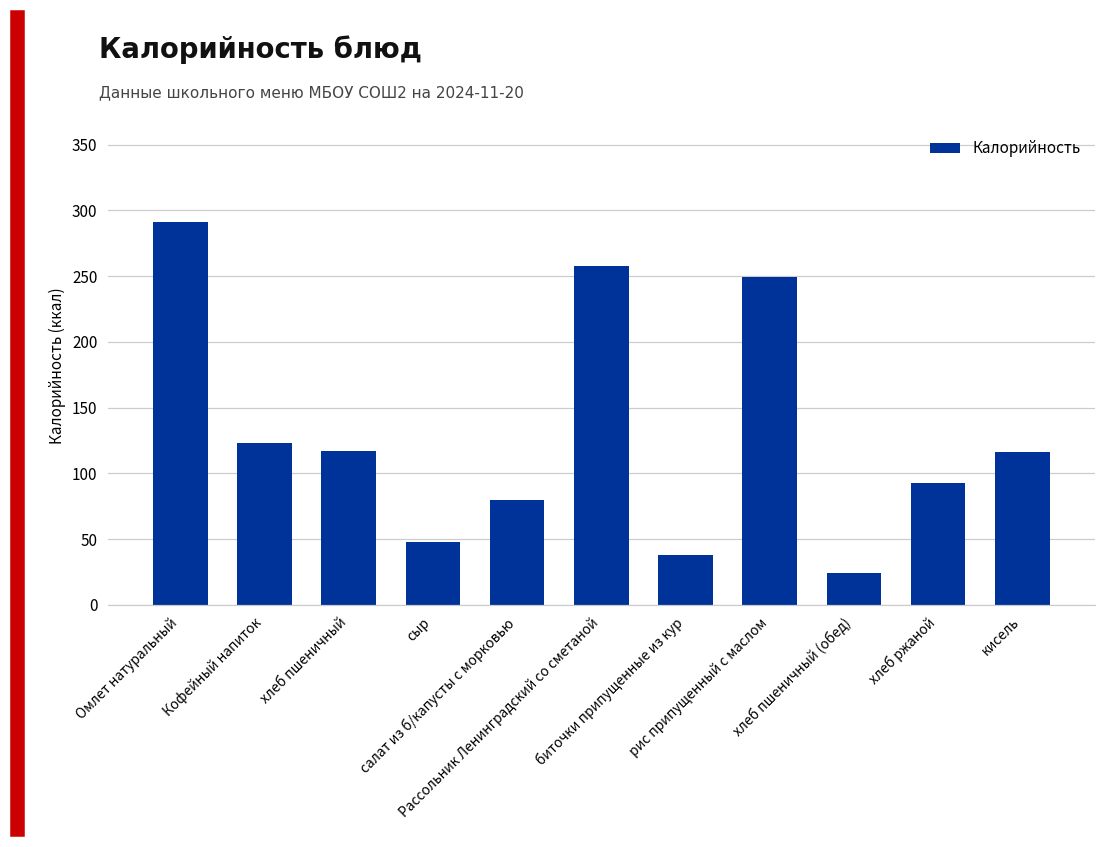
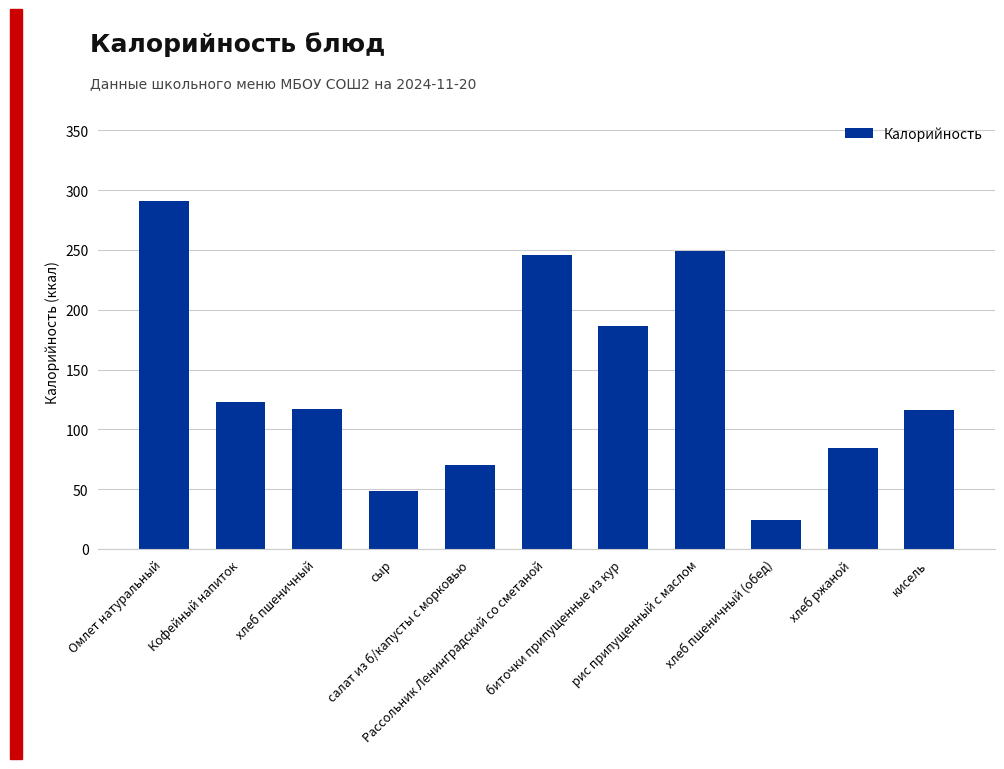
салат из б/капусты с морковью: 80 -> 70
Рассольник Ленинградский со сметаной: 258 -> 246
биточки припущенные из кур: 38 -> 186
хлеб ржаной: 93 -> 84
